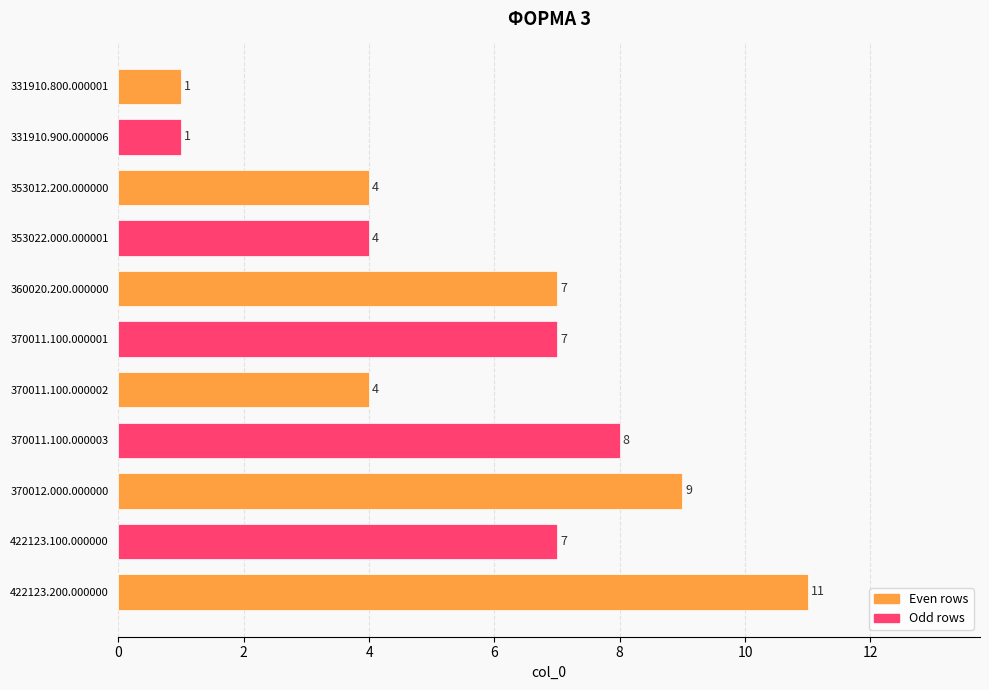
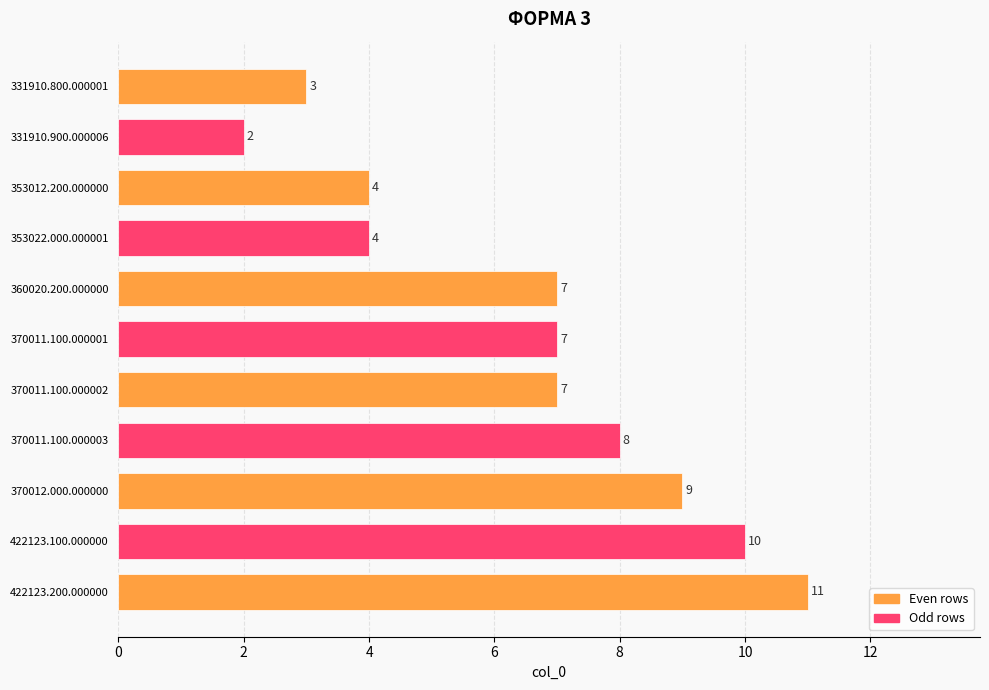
331910.800.000001: 1 -> 3
331910.900.000006: 1 -> 2
370011.100.000002: 4 -> 7
422123.100.000000: 7 -> 10
